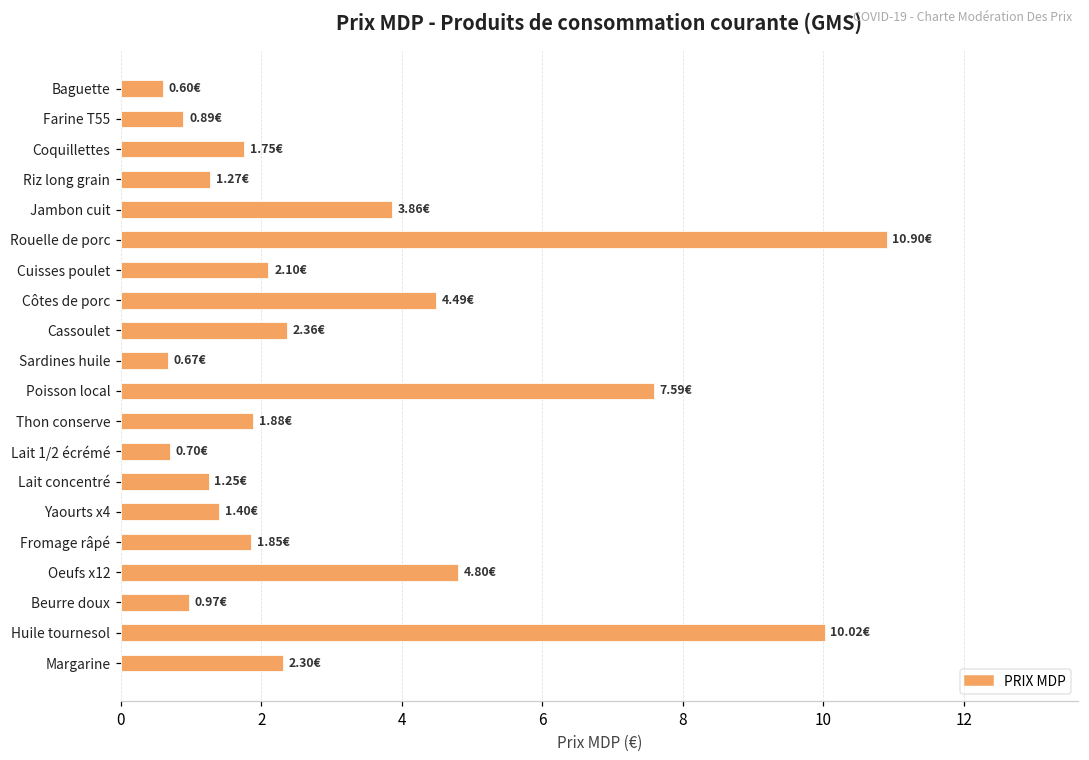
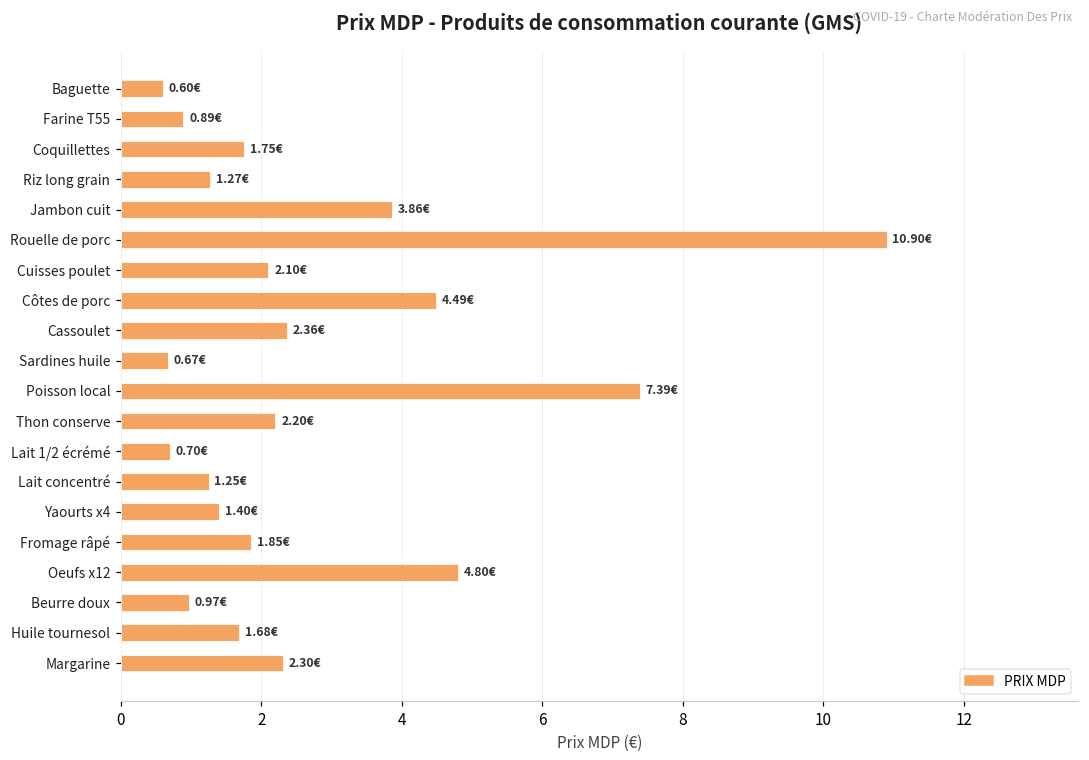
Poisson local: 7.59€ -> 7.39€
Thon conserve: 1.88€ -> 2.20€
Huile tournesol: 10.02€ -> 1.68€
